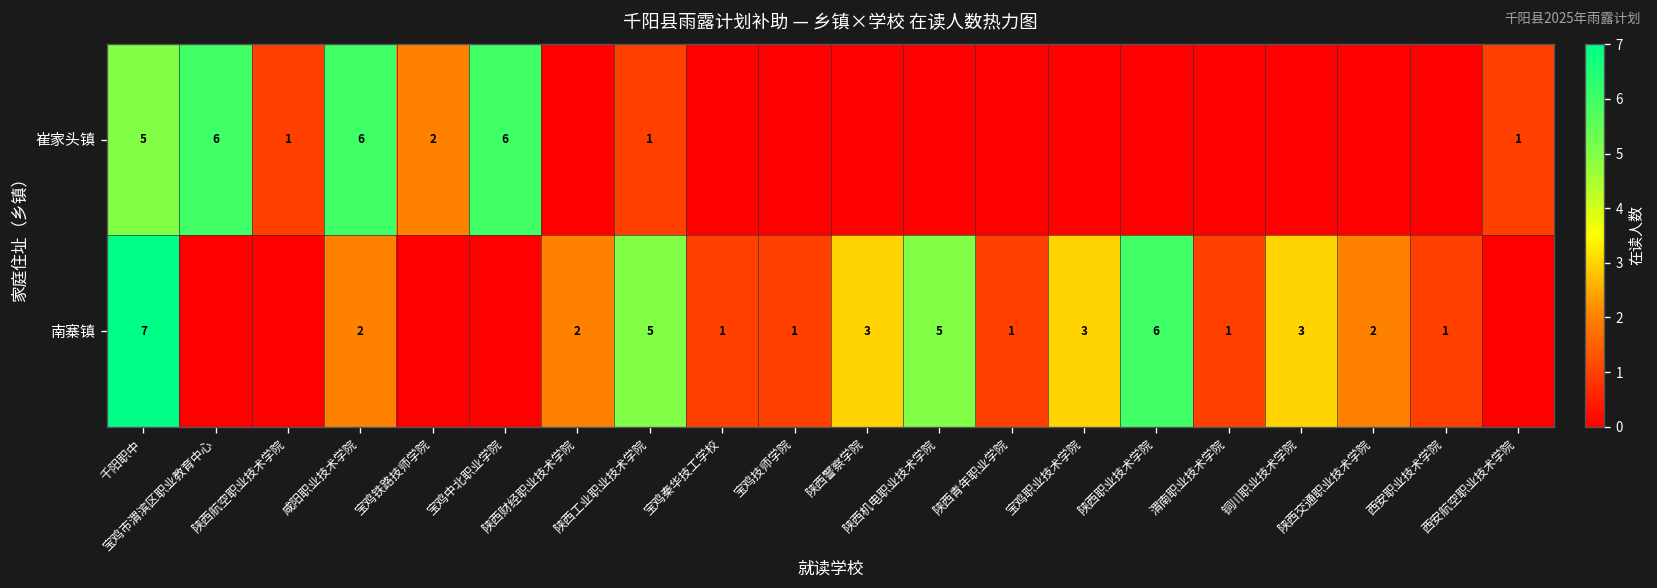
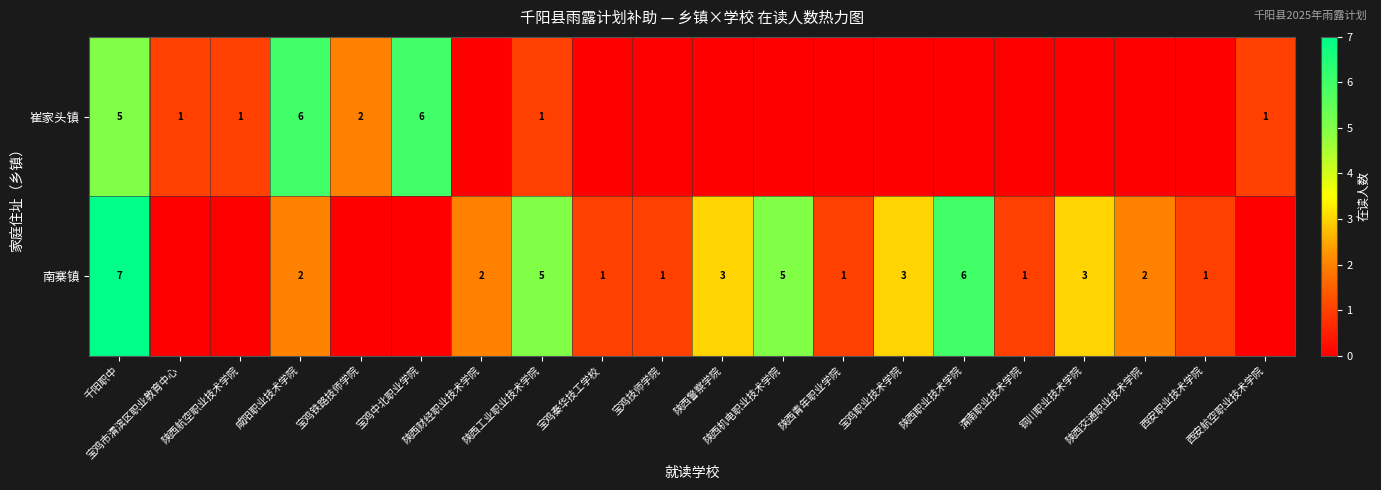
崔家头镇, 宝鸡市渭滨区职业教育中心: 6 -> 1
